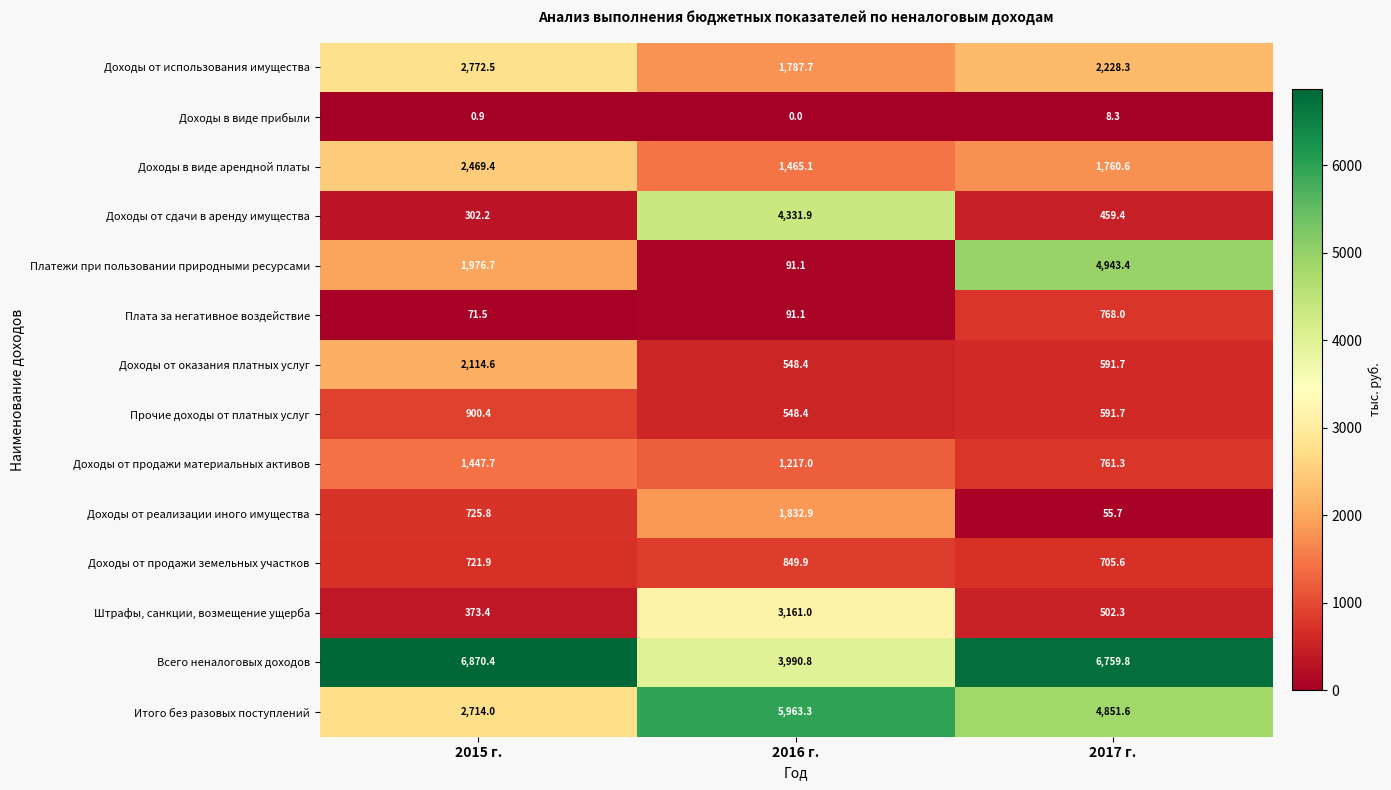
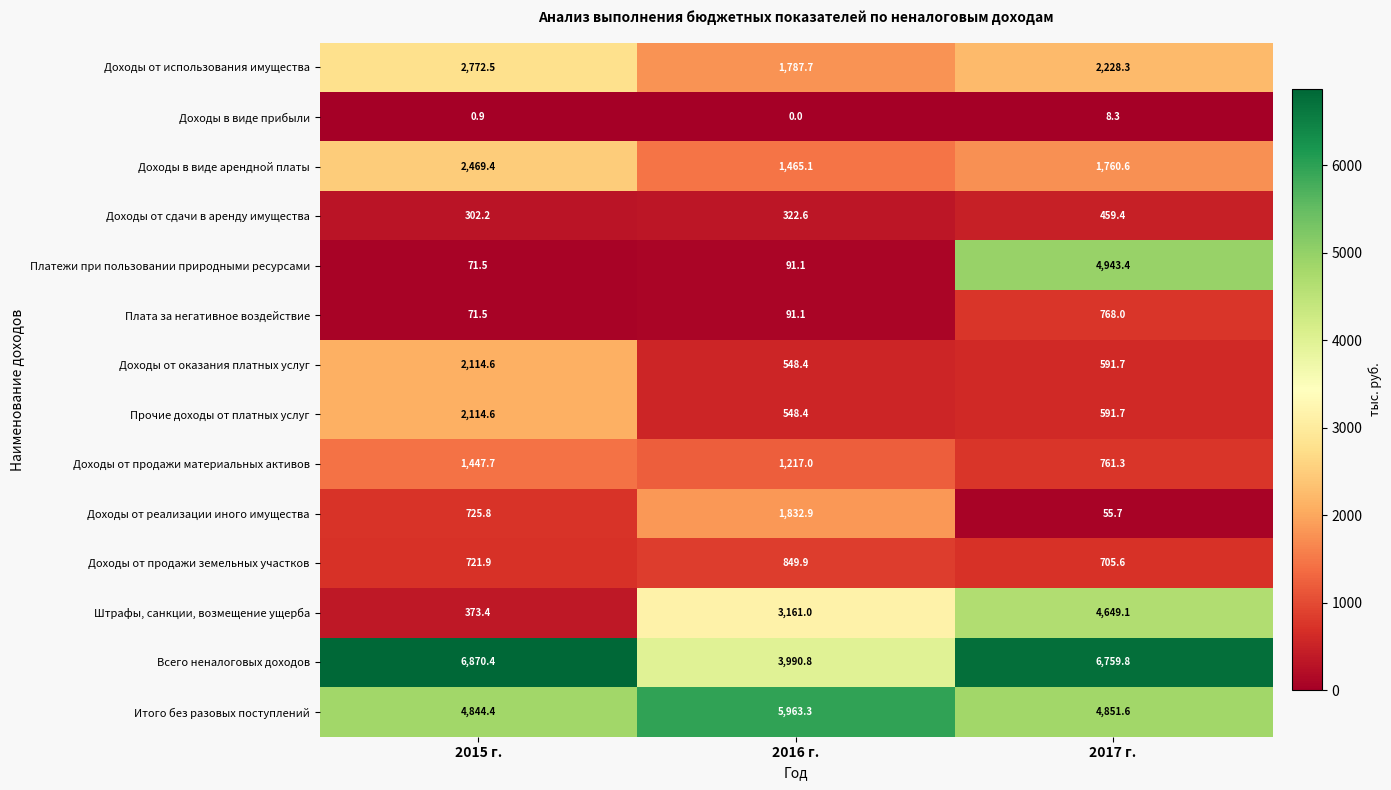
Доходы от сдачи в аренду имущества, 2016 г.: 4,331.9 -> 322.6
Платежи при пользовании природными ресурсами, 2015 г.: 1,976.7 -> 71.5
Прочие доходы от платных услуг, 2015 г.: 900.4 -> 2,114.6
Штрафы, санкции, возмещение ущерба, 2017 г.: 502.3 -> 4,649.1
Итого без разовых поступлений, 2015 г.: 2,714.0 -> 4,844.4
